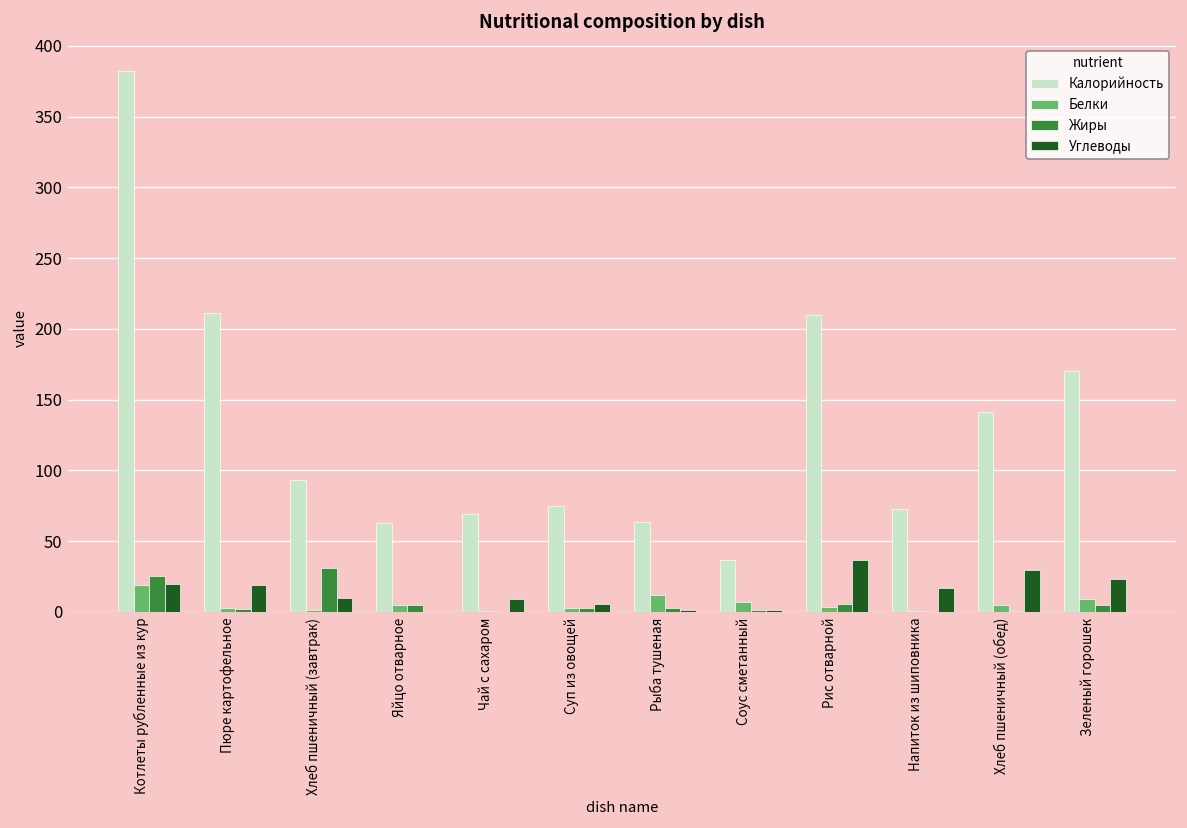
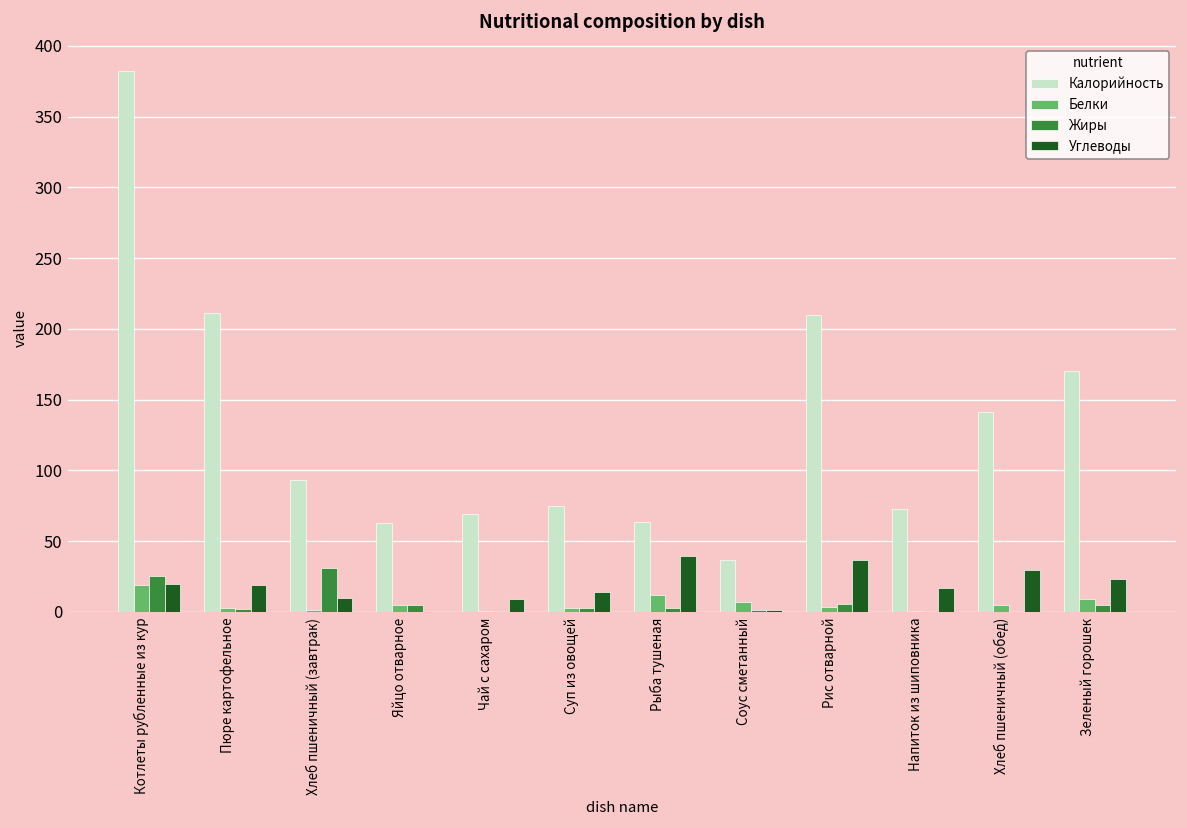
Углеводы, Суп из овощей: 5 -> 14
Углеводы, Рыба тушеная: 2 -> 40
